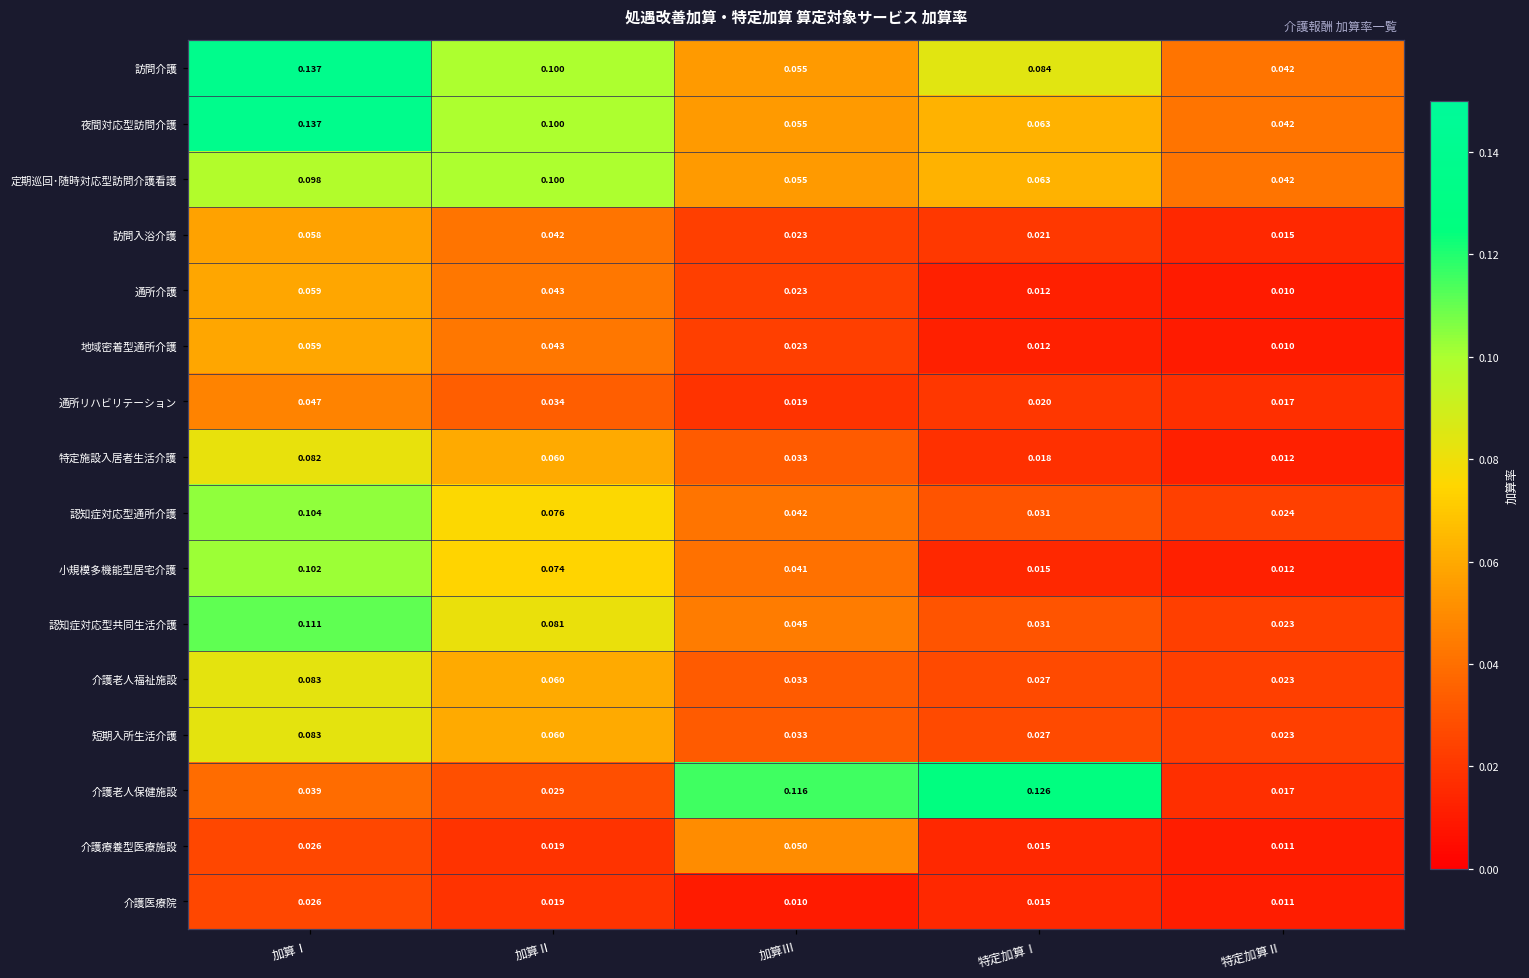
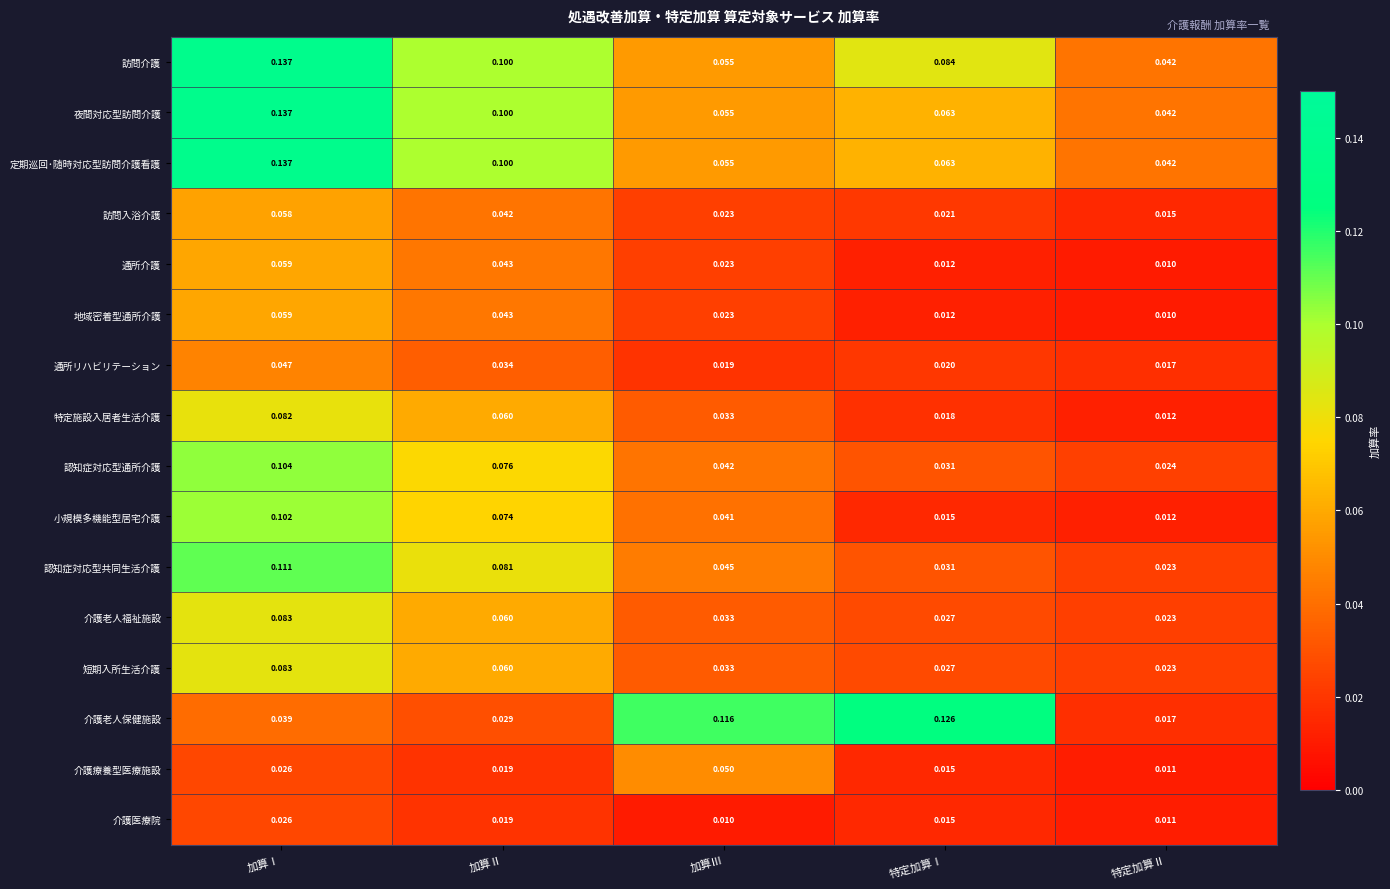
定期巡回･随時対応型訪問介護看護, 加算Ⅰ: 0.098 -> 0.137
